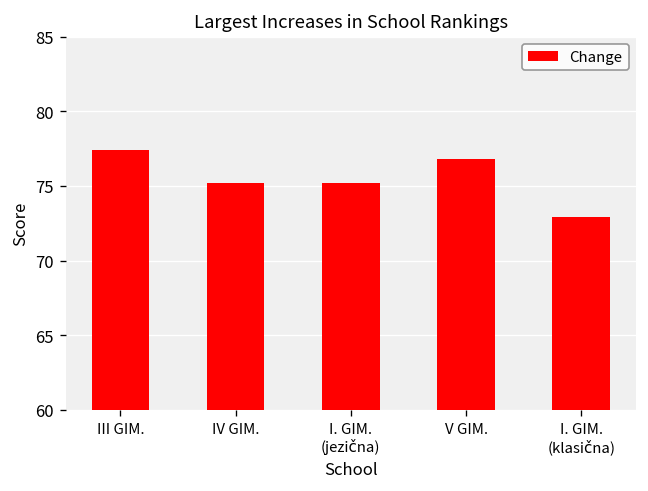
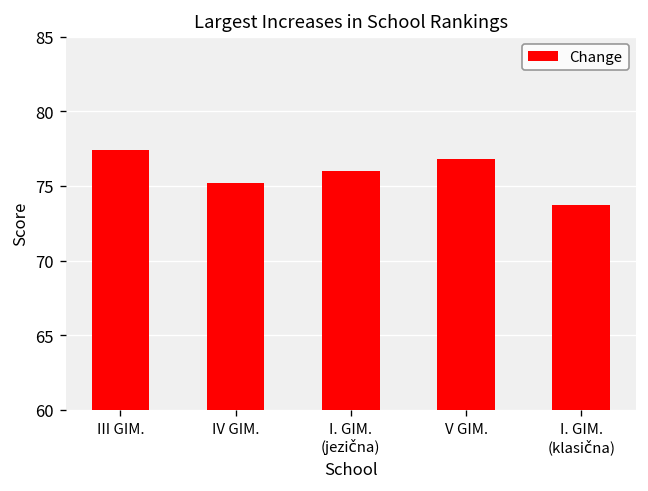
I. GIM. (jezična): 75.2 -> 76.0
I. GIM. (klasična): 72.9 -> 73.7
